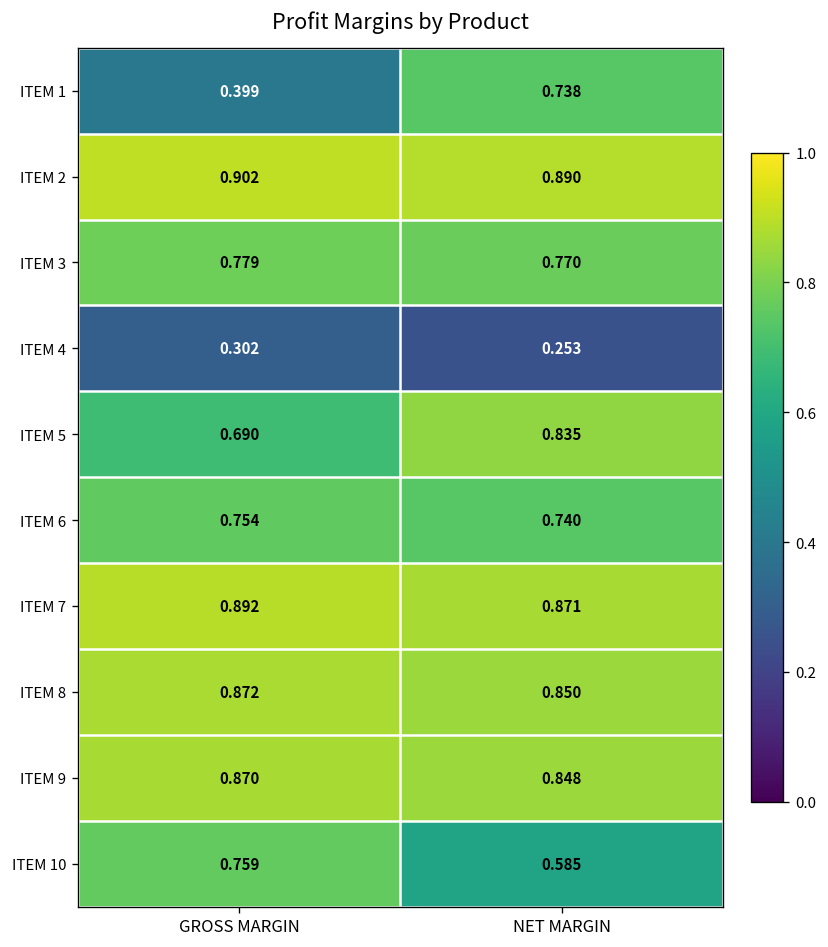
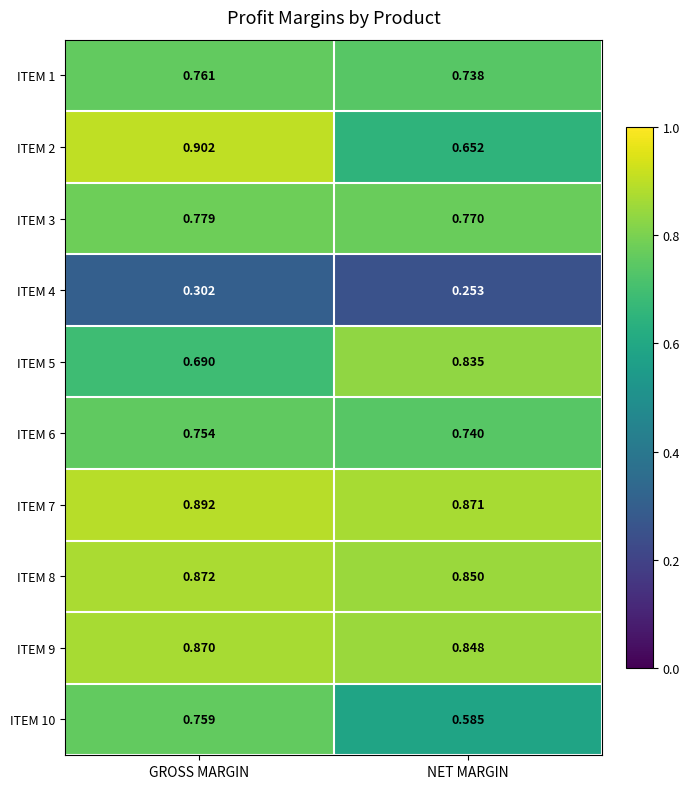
ITEM 1, GROSS MARGIN: 0.399 -> 0.761
ITEM 2, NET MARGIN: 0.890 -> 0.652
